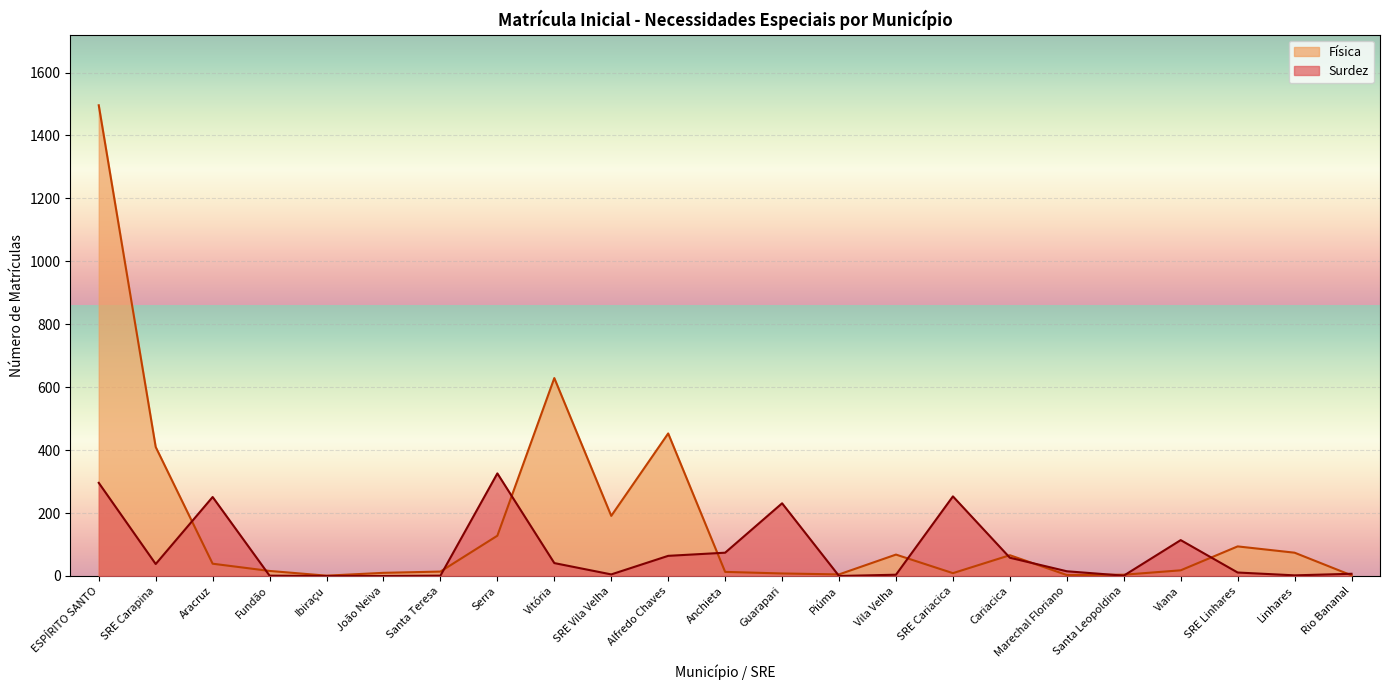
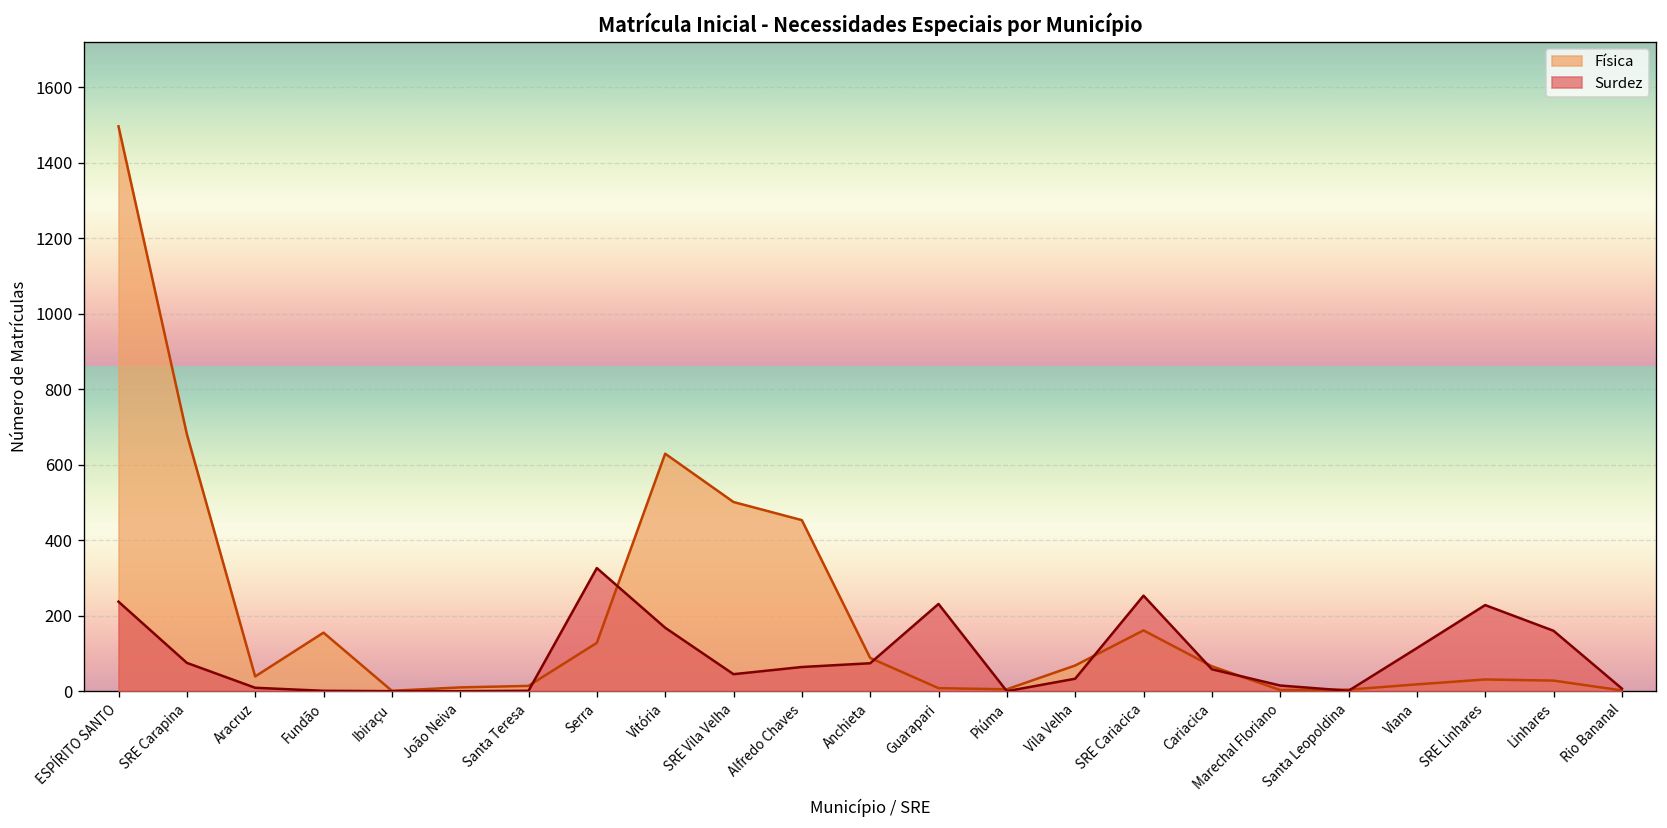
Surdez, ESPÍRITO SANTO: 300 -> 240
Física, SRE Carapina: 410 -> 680
Surdez, SRE Carapina: 40 -> 80
Surdez, Aracruz: 250 -> 10
Física, Fundão: 20 -> 160
Surdez, Vitória: 40 -> 170
Física, SRE Vila Velha: 190 -> 500
Surdez, SRE Vila Velha: 10 -> 50
Física, Anchieta: 10 -> 90
Surdez, Vila Velha: 0 -> 30
Física, SRE Cariacica: 10 -> 160
Física, SRE Linhares: 90 -> 30
Surdez, SRE Linhares: 10 -> 230
Física, Linhares: 70 -> 30
Surdez, Linhares: 0 -> 160
